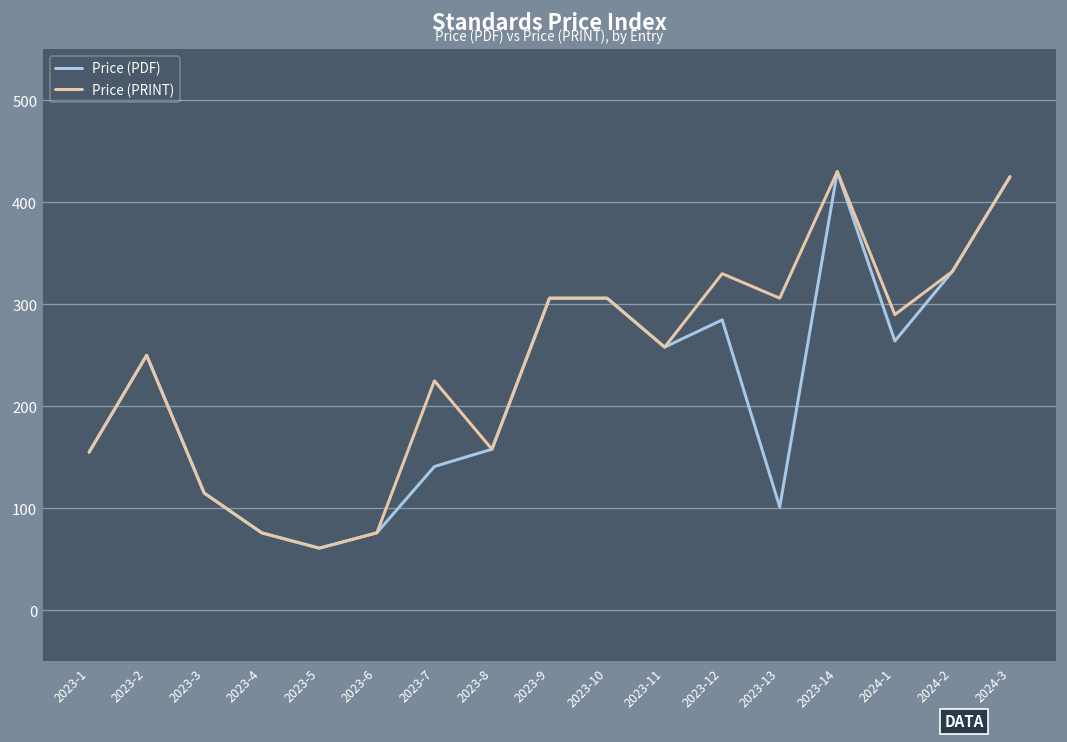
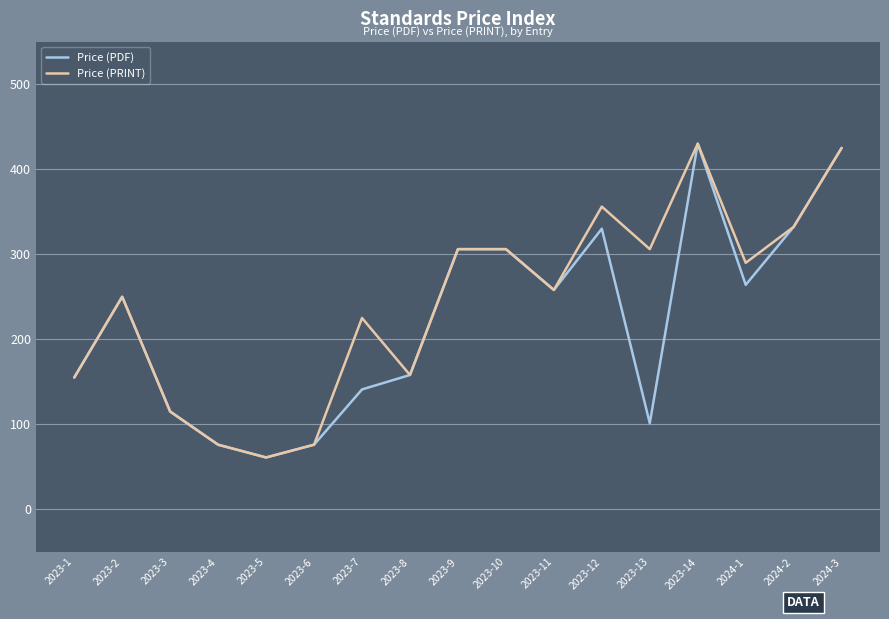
Price (PDF), 2023-12: 280 -> 330
Price (PRINT), 2023-12: 330 -> 360
